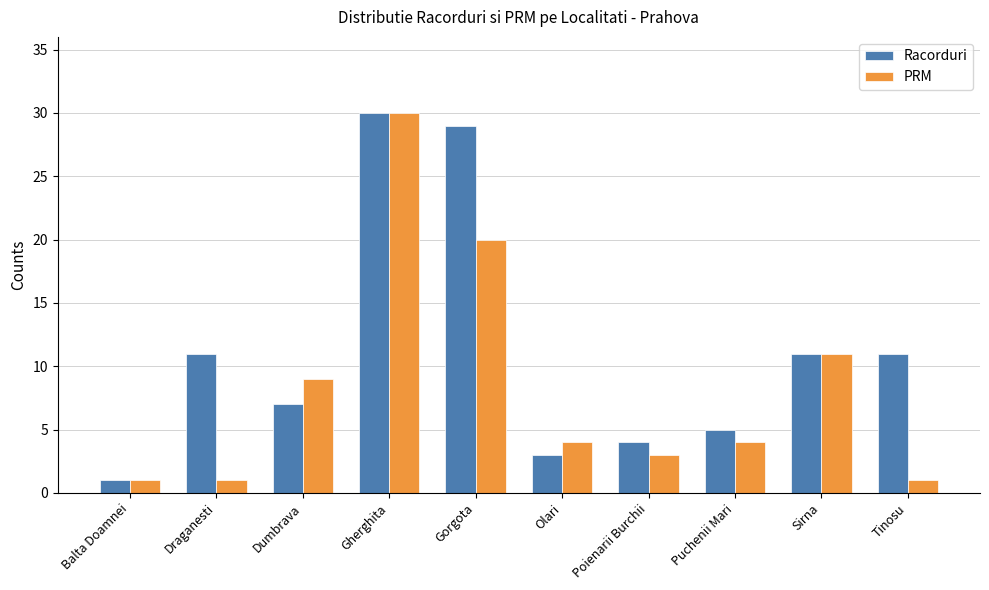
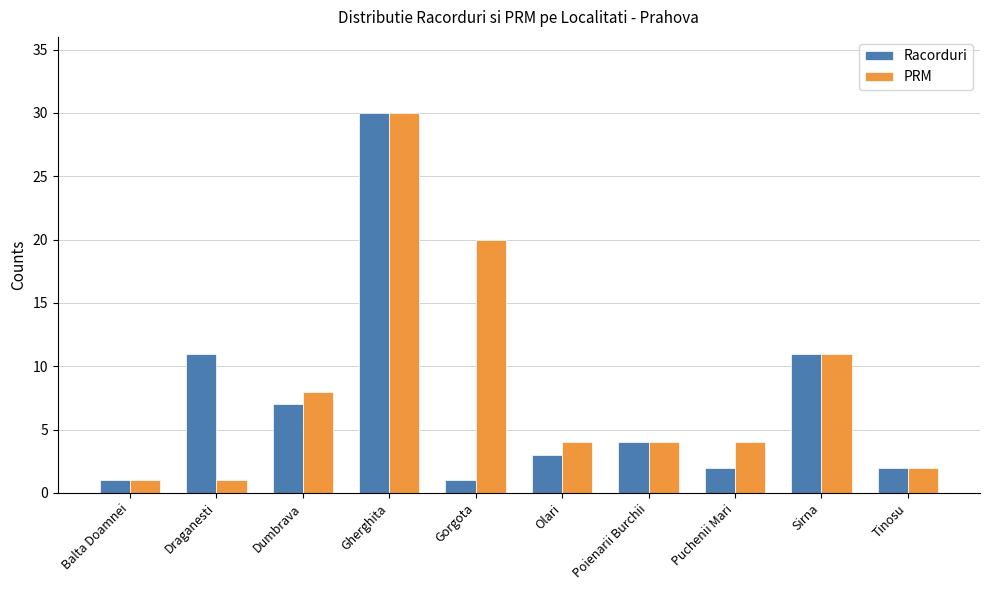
PRM, Dumbrava: 9 -> 8
Racorduri, Gorgota: 29 -> 1
PRM, Poienarii Burchii: 3 -> 4
Racorduri, Puchenii Mari: 5 -> 2
Racorduri, Tinosu: 11 -> 2
PRM, Tinosu: 1 -> 2
